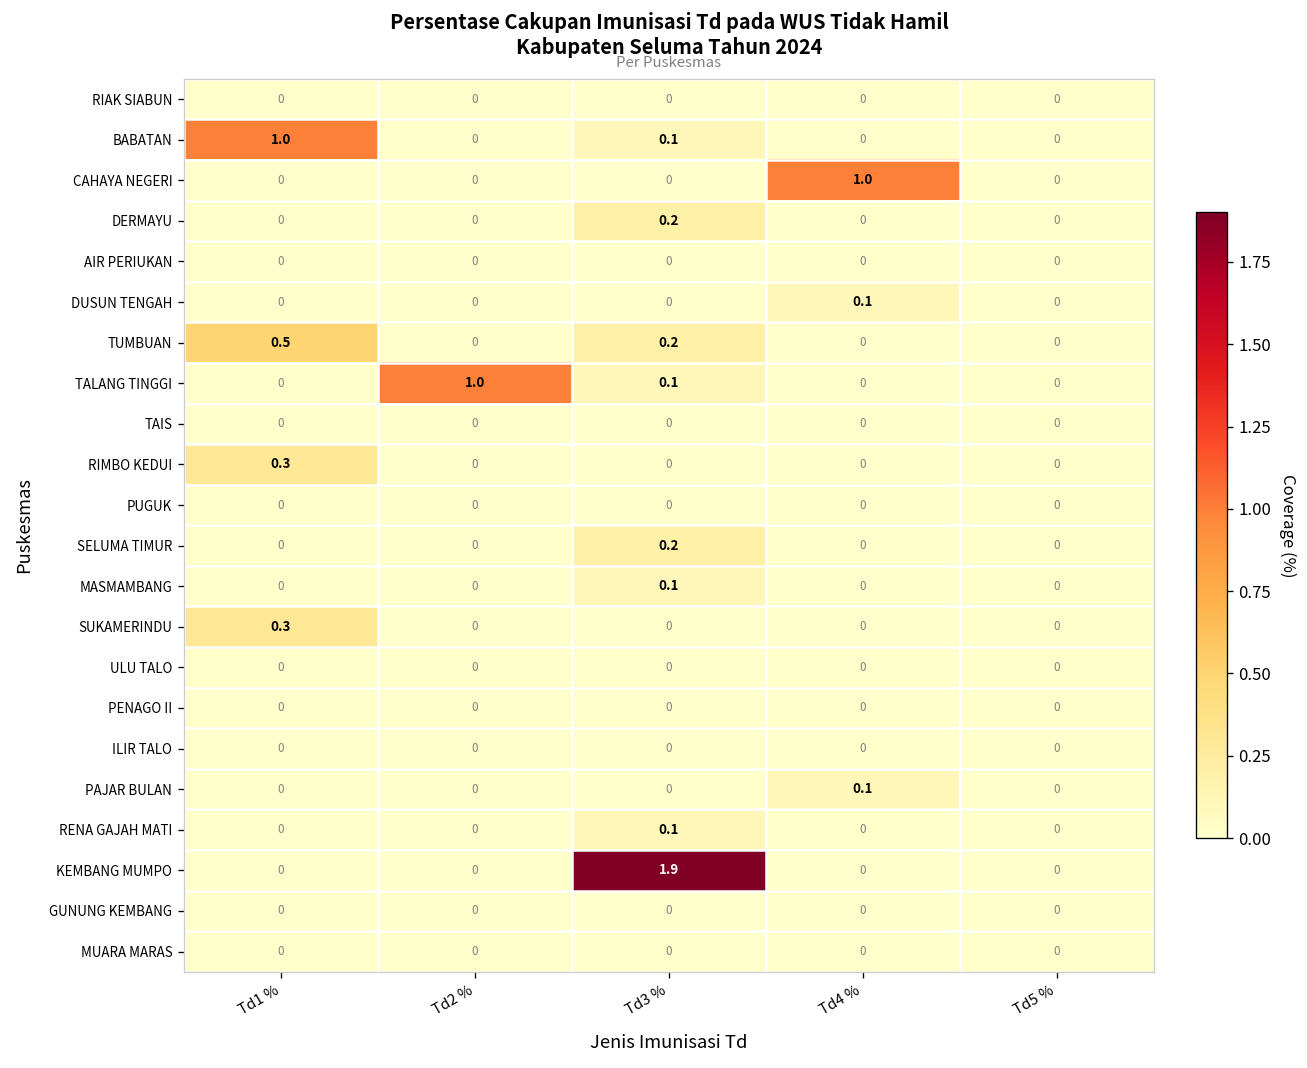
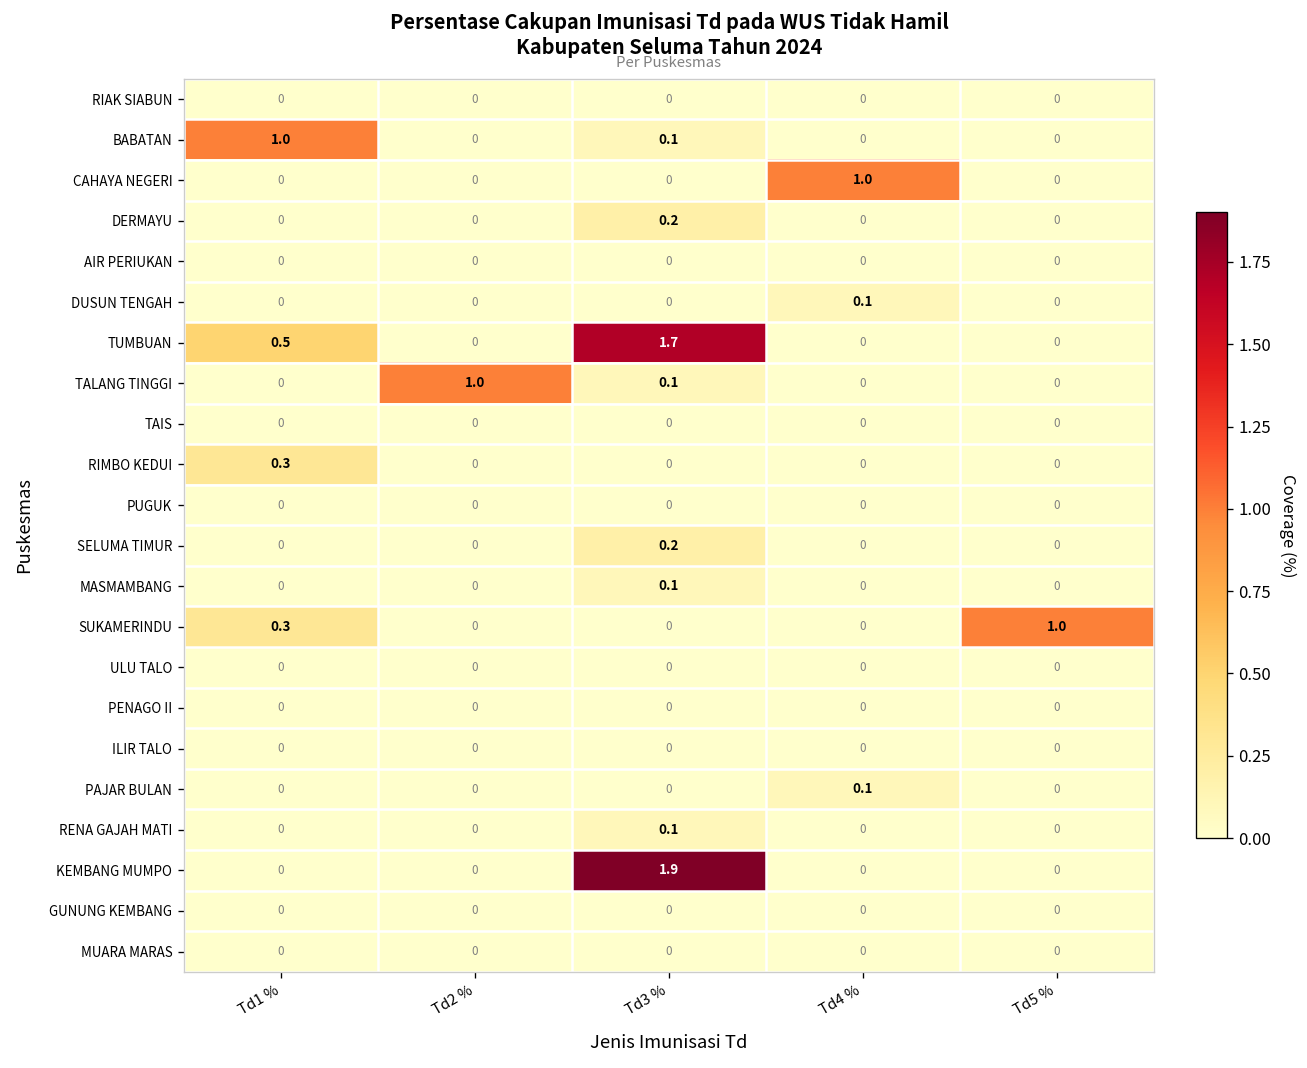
TUMBUAN, Td3 %: 0.2 -> 1.7
SUKAMERINDU, Td5 %: 0 -> 1.0
